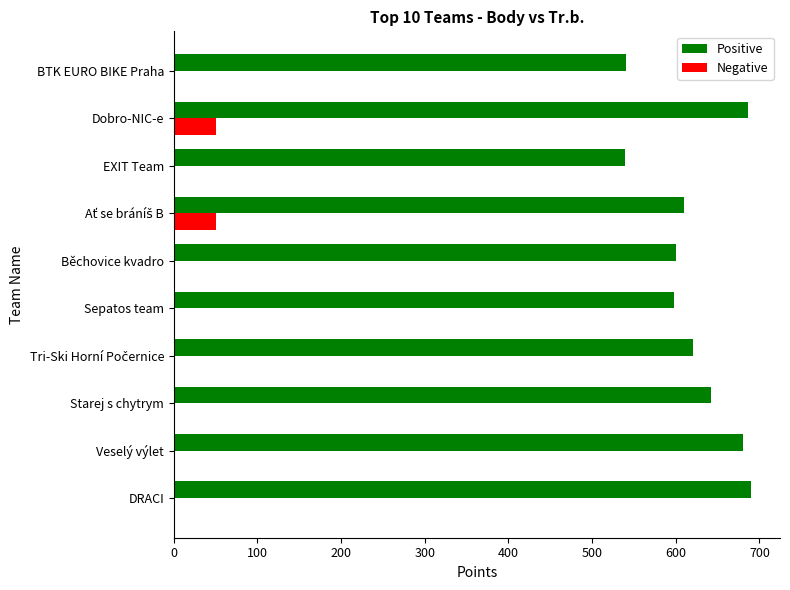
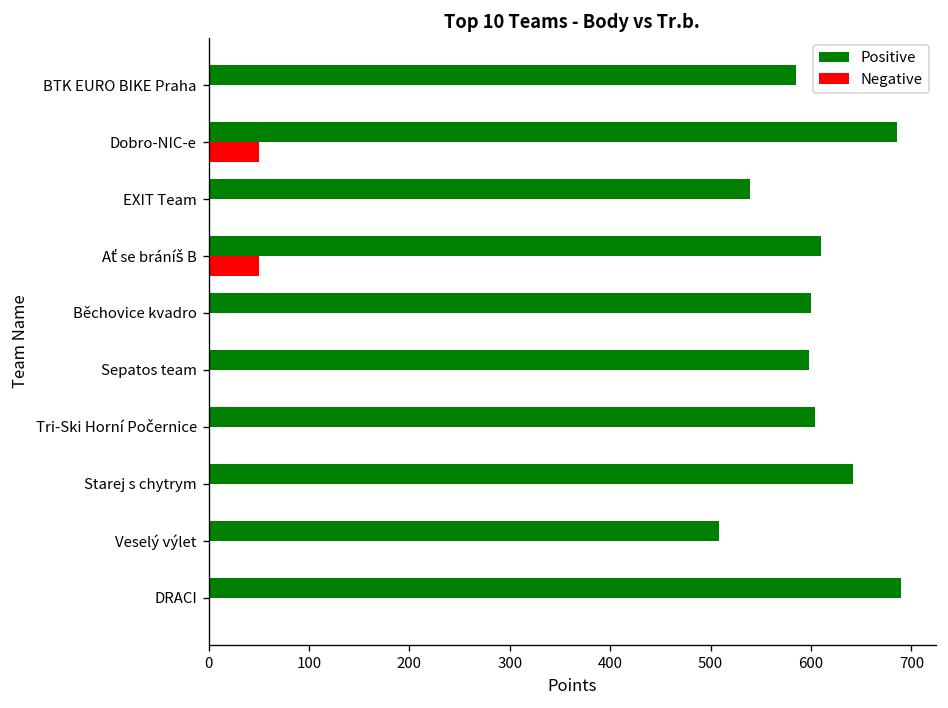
Positive, BTK EURO BIKE Praha: 540 -> 590
Positive, Tri-Ski Horní Počernice: 620 -> 600
Positive, Veselý výlet: 680 -> 510
